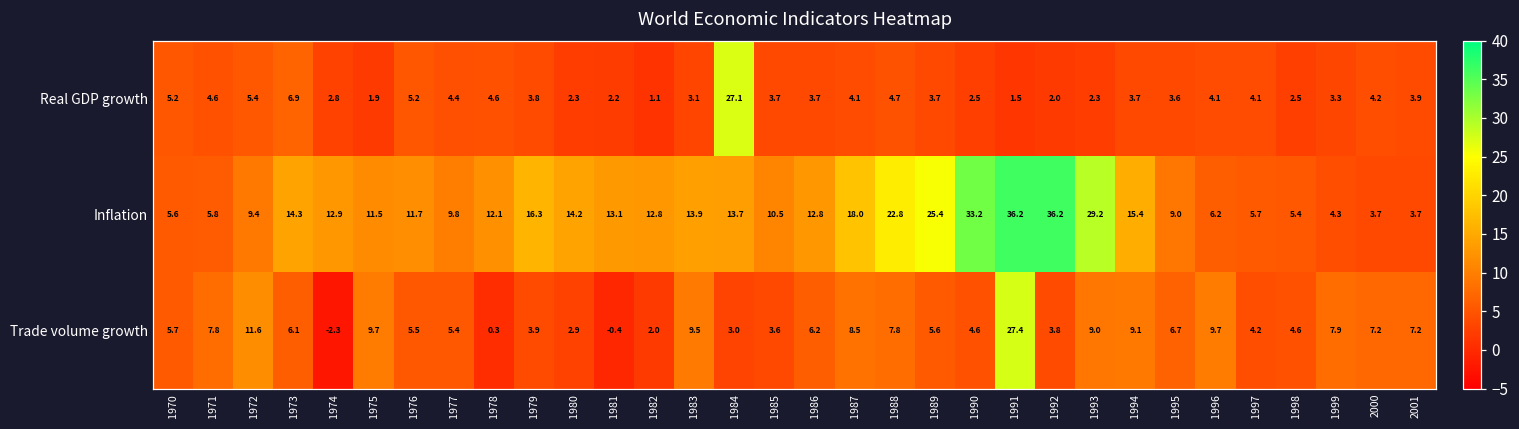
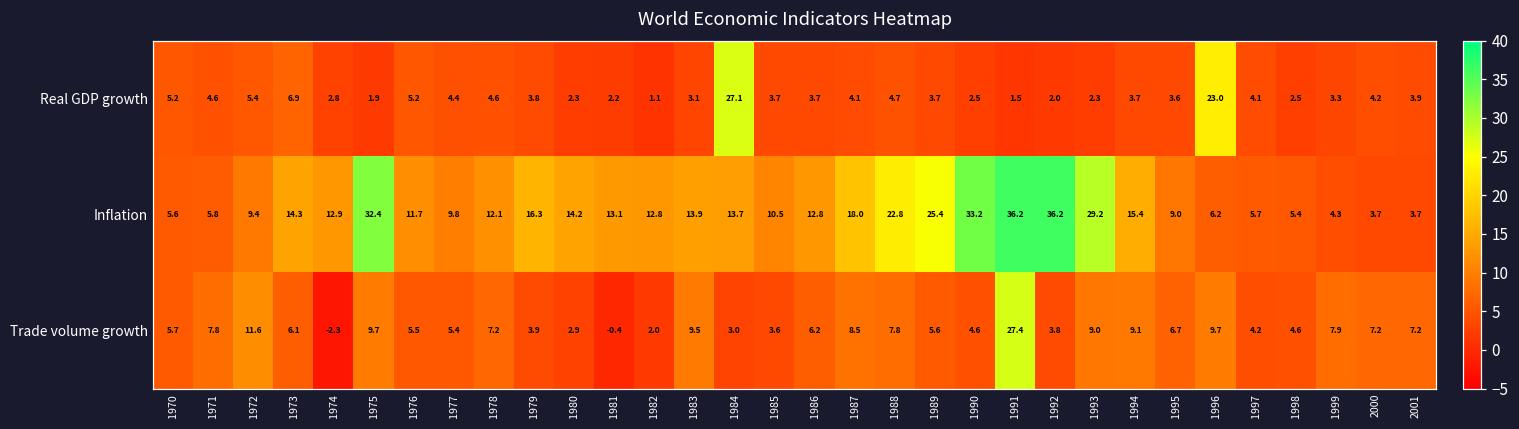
Real GDP growth, 1996: 4.1 -> 23.0
Inflation, 1975: 11.5 -> 32.4
Trade volume growth, 1978: 0.3 -> 7.2
